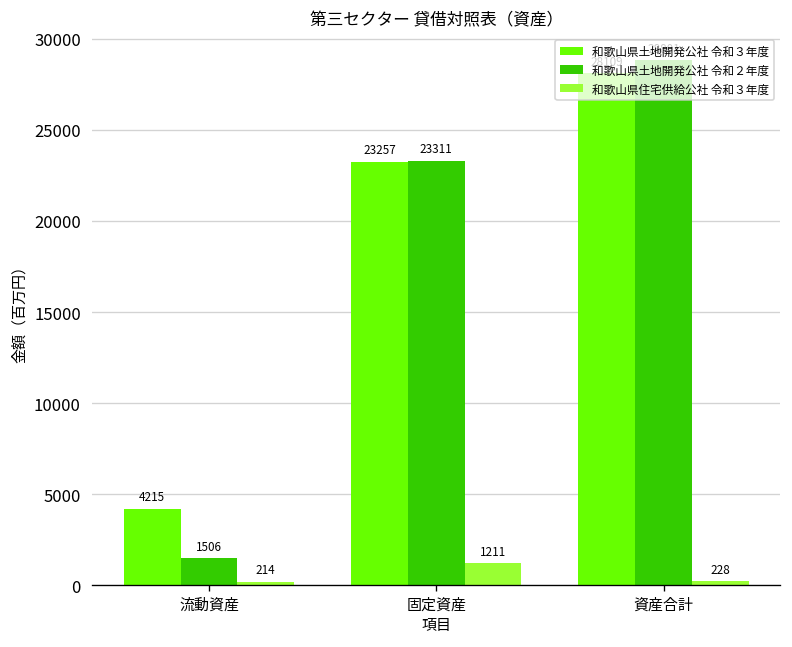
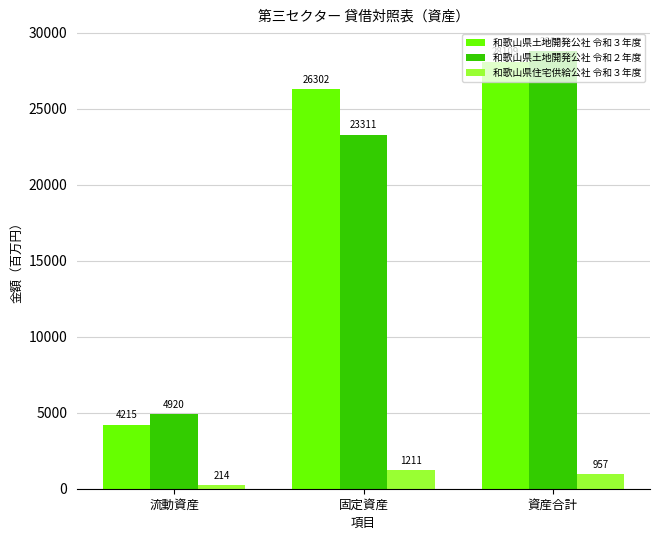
和歌山県土地開発公社 令和２年度, 流動資産: 1506 -> 4920
和歌山県土地開発公社 令和３年度, 固定資産: 23257 -> 26302
和歌山県住宅供給公社 令和３年度, 資産合計: 228 -> 957
